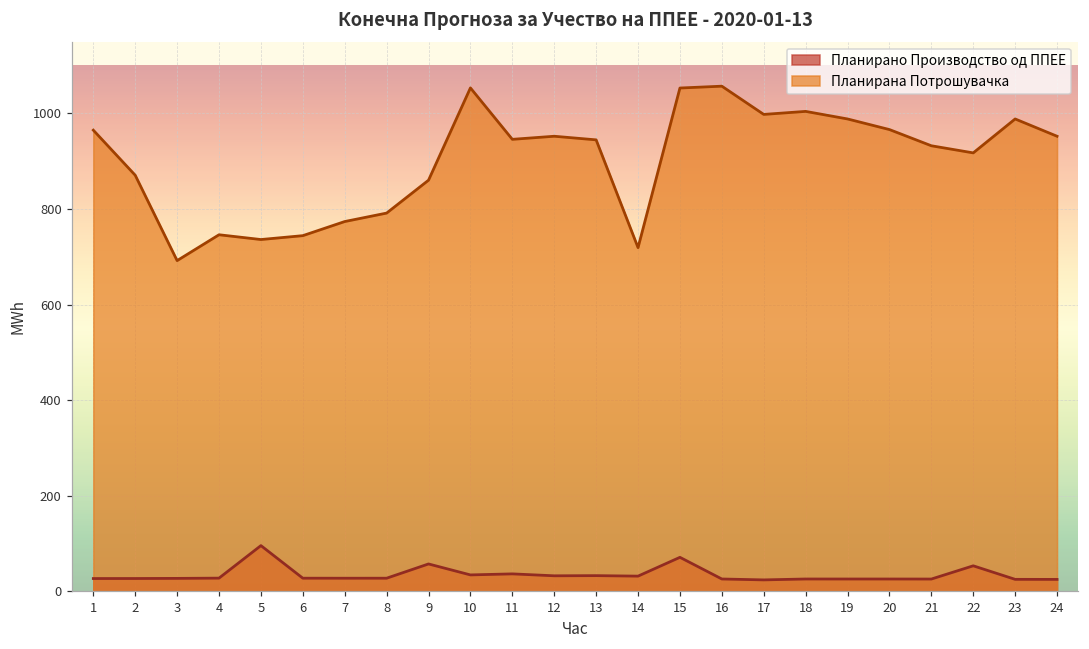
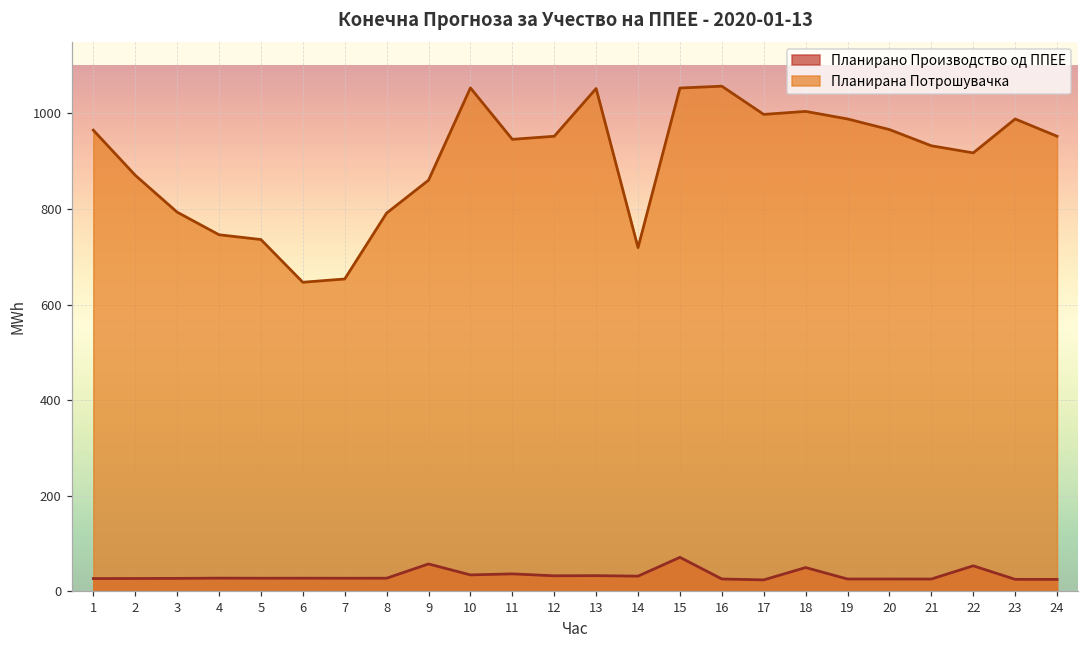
Планирана Потрошувачка, 3: 690 -> 790
Планирано Производство од ППЕЕ, 5: 100 -> 30
Планирана Потрошувачка, 6: 740 -> 650
Планирана Потрошувачка, 7: 770 -> 650
Планирана Потрошувачка, 13: 940 -> 1050
Планирано Производство од ППЕЕ, 18: 30 -> 50
